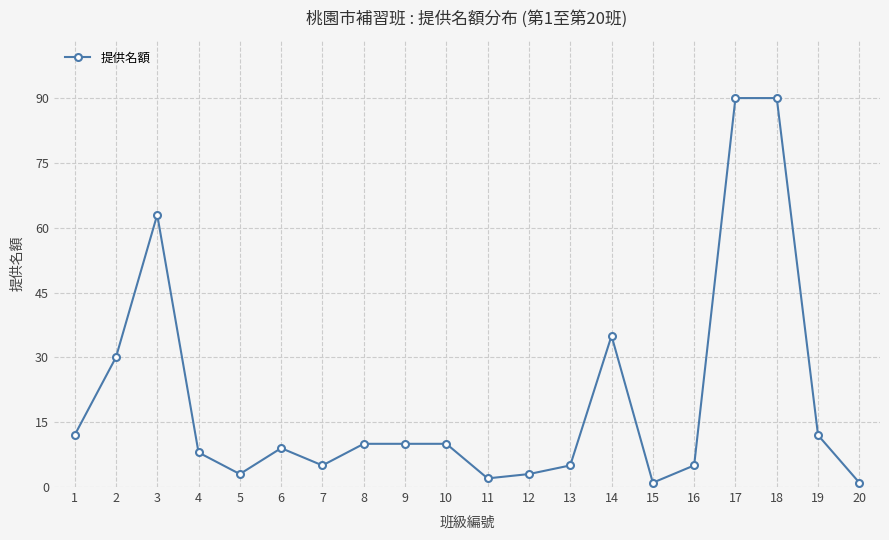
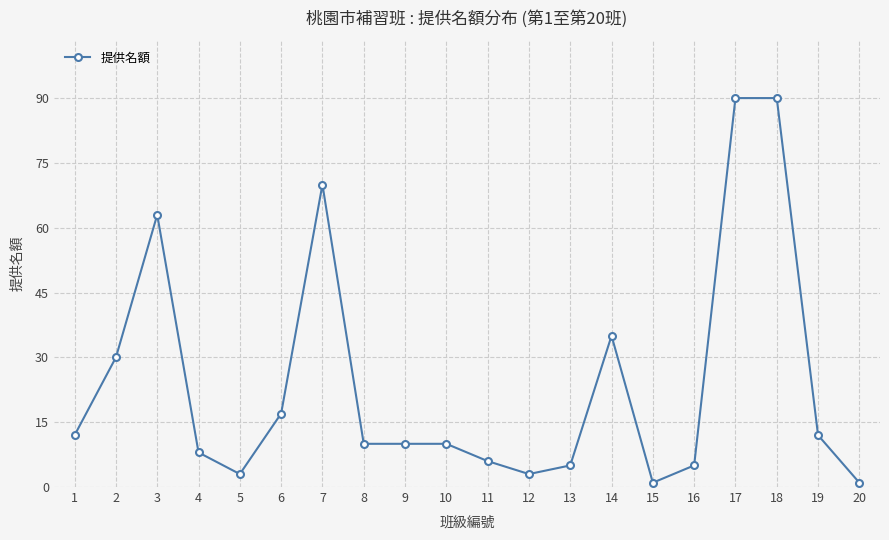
6: 9 -> 17
7: 5 -> 70
11: 2 -> 6
